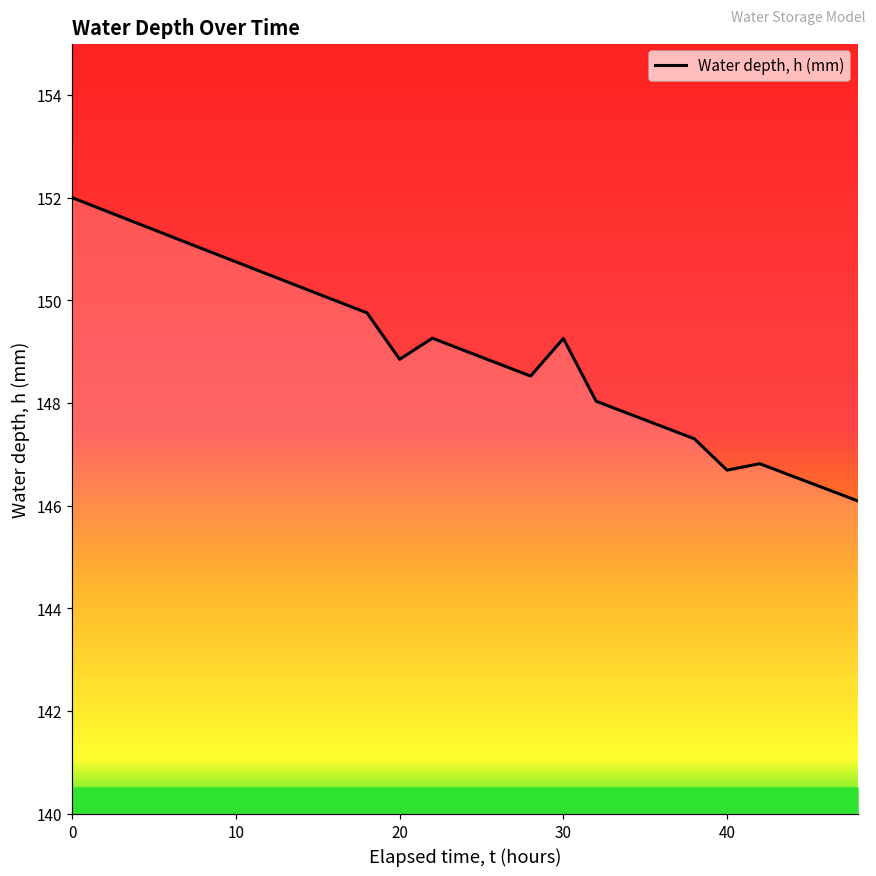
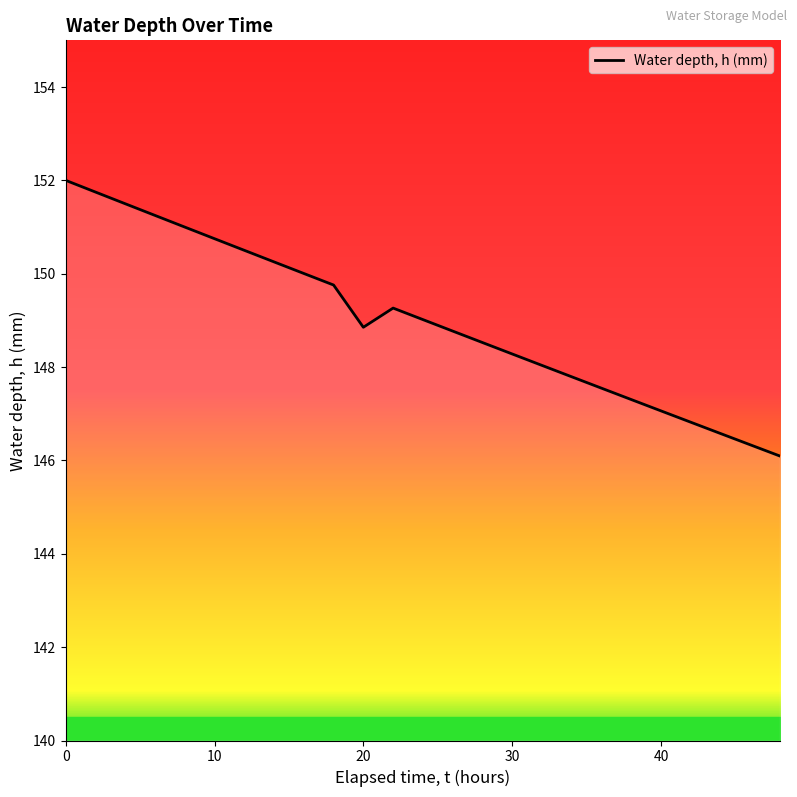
Water depth, h (mm), 30: 149.3 -> 148.3
Water depth, h (mm), 40: 146.7 -> 147.1
